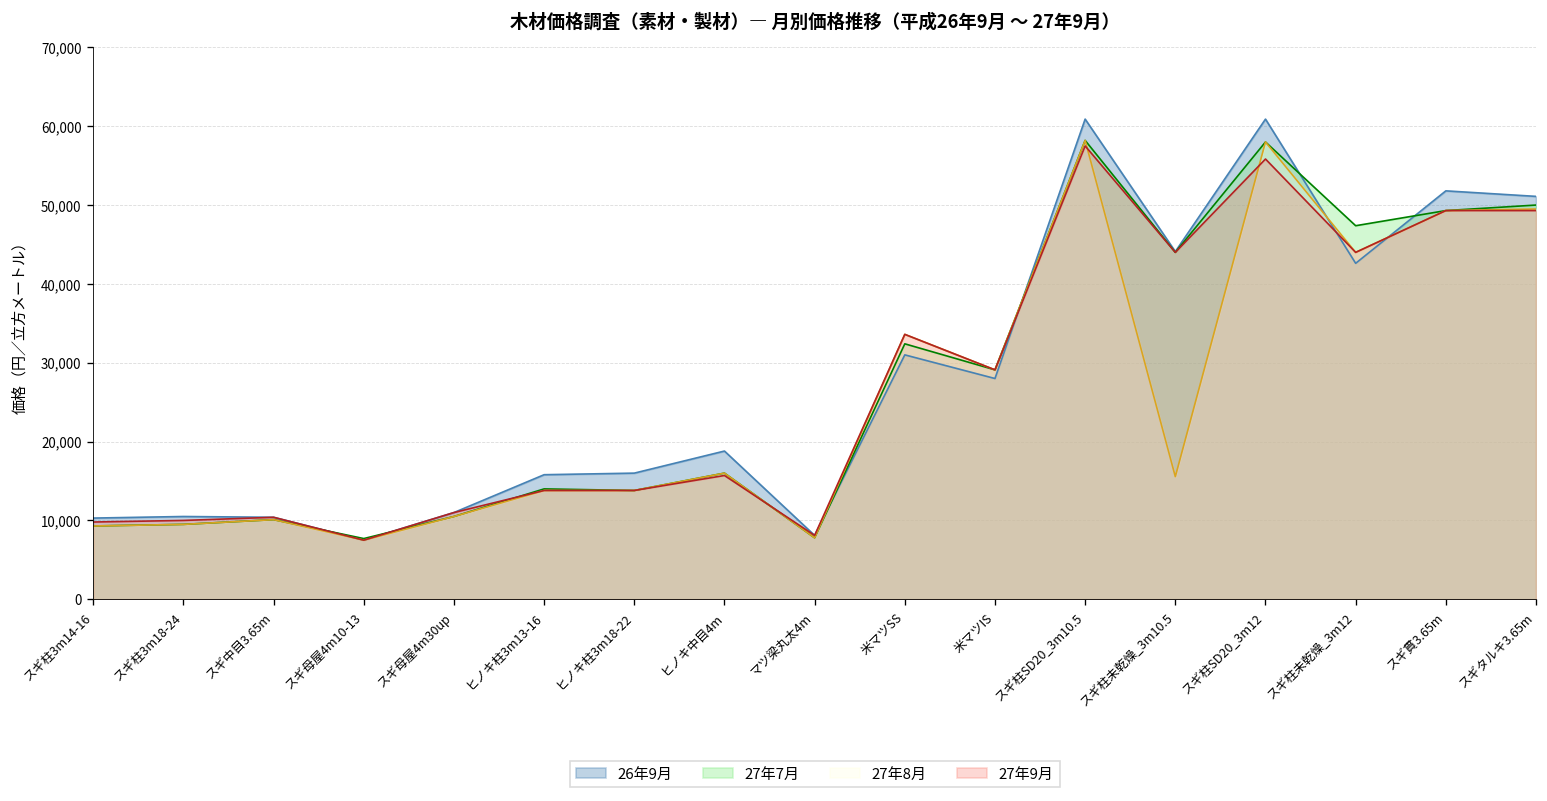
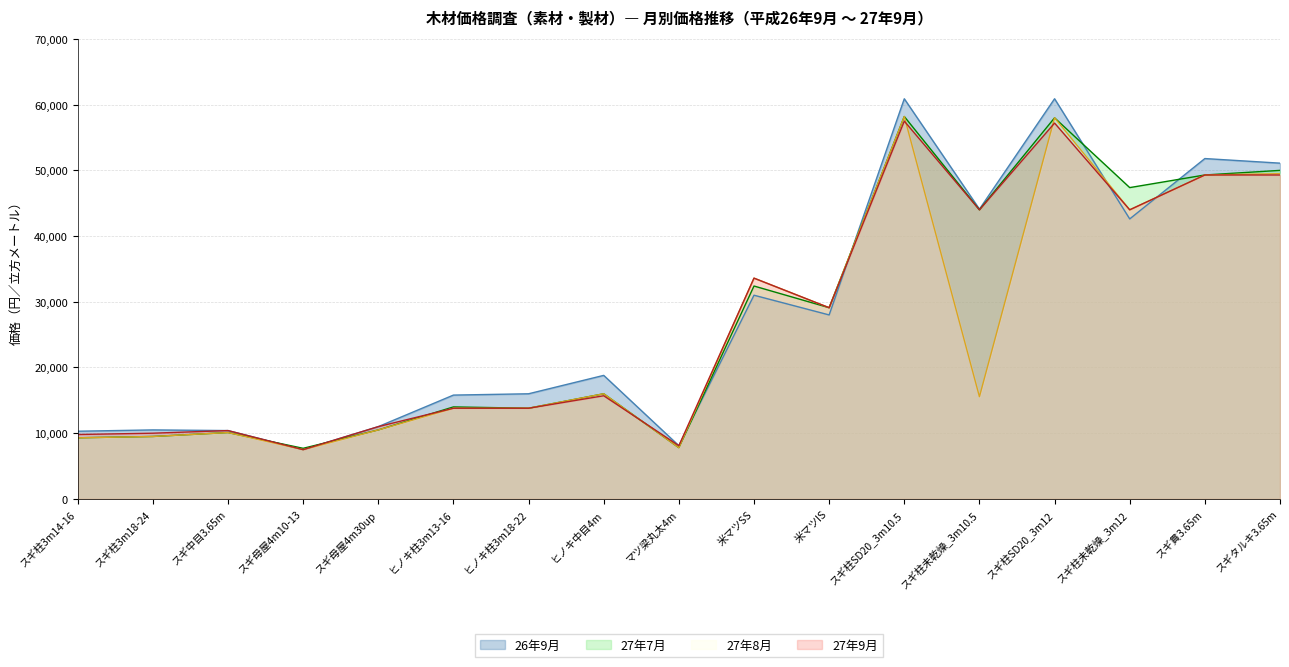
27年9月, スギ柱SD20_3m12: 56,000 -> 57,000
